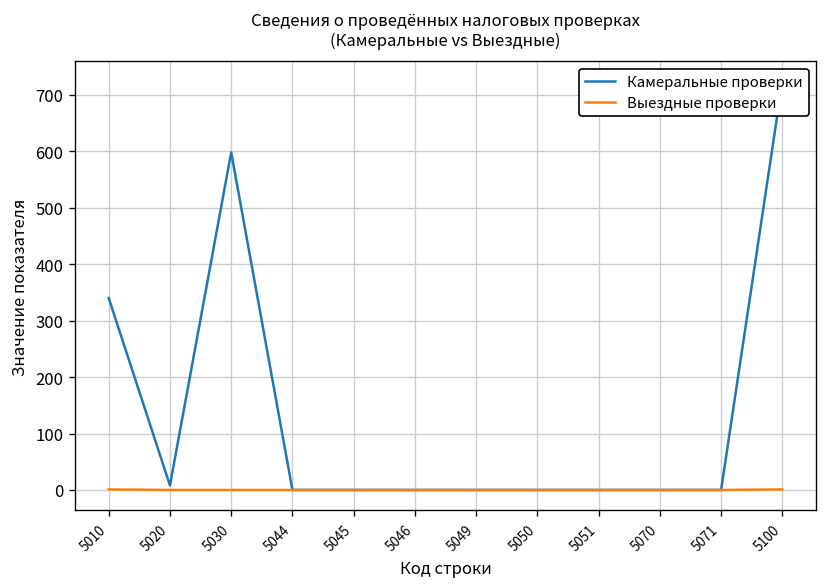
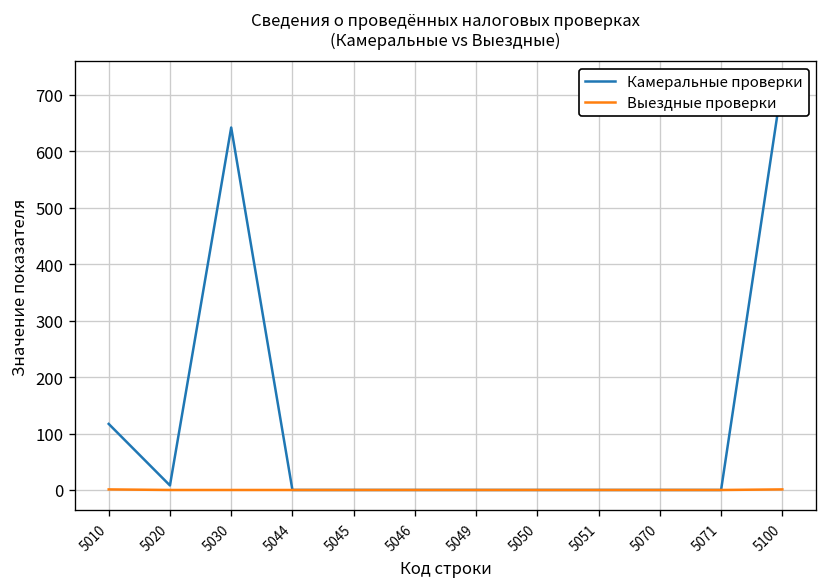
Камеральные проверки, 5010: 340 -> 120
Камеральные проверки, 5030: 600 -> 640
